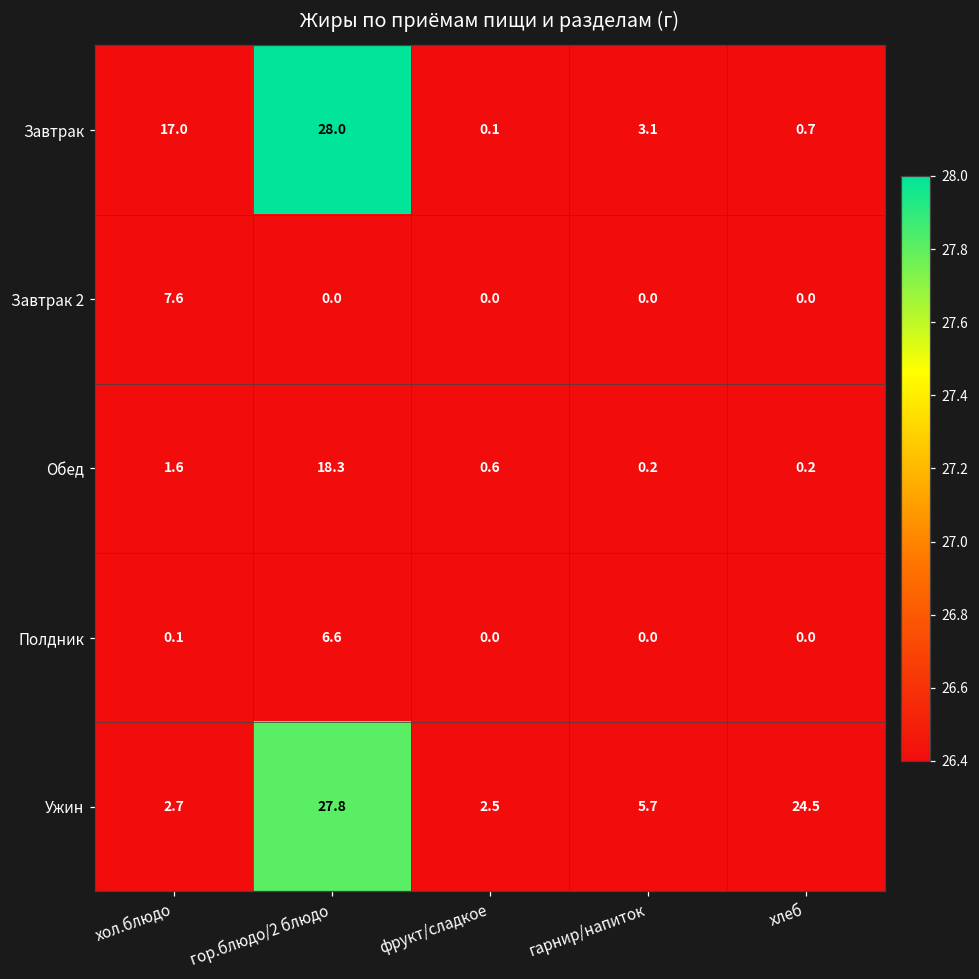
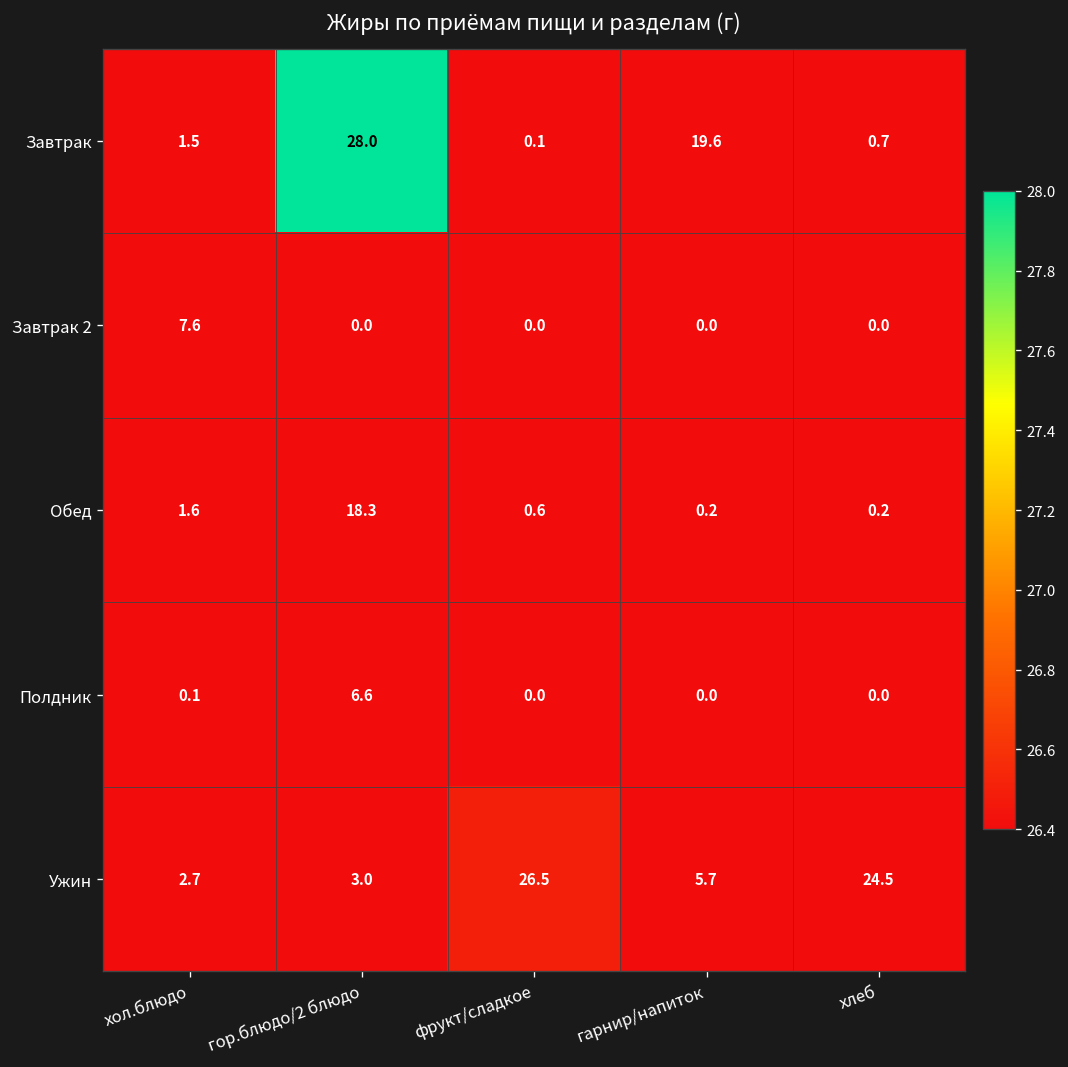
Завтрак, хол.блюдо: 17.0 -> 1.5
Завтрак, гарнир/напиток: 3.1 -> 19.6
Ужин, гор.блюдо/2 блюдо: 27.8 -> 3.0
Ужин, фрукт/сладкое: 2.5 -> 26.5
